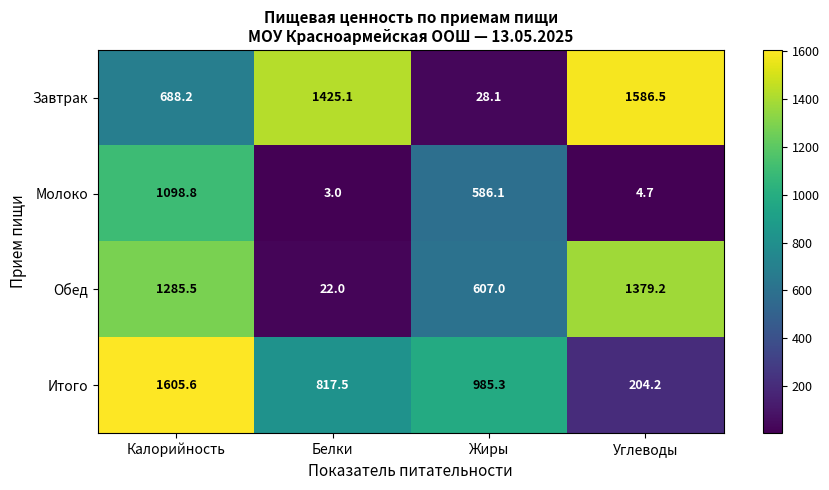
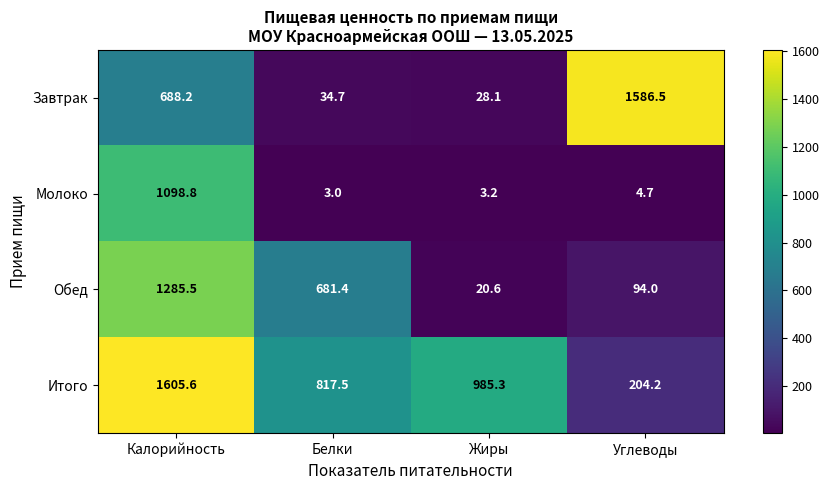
Завтрак, Белки: 1425.1 -> 34.7
Молоко, Жиры: 586.1 -> 3.2
Обед, Белки: 22.0 -> 681.4
Обед, Жиры: 607.0 -> 20.6
Обед, Углеводы: 1379.2 -> 94.0
